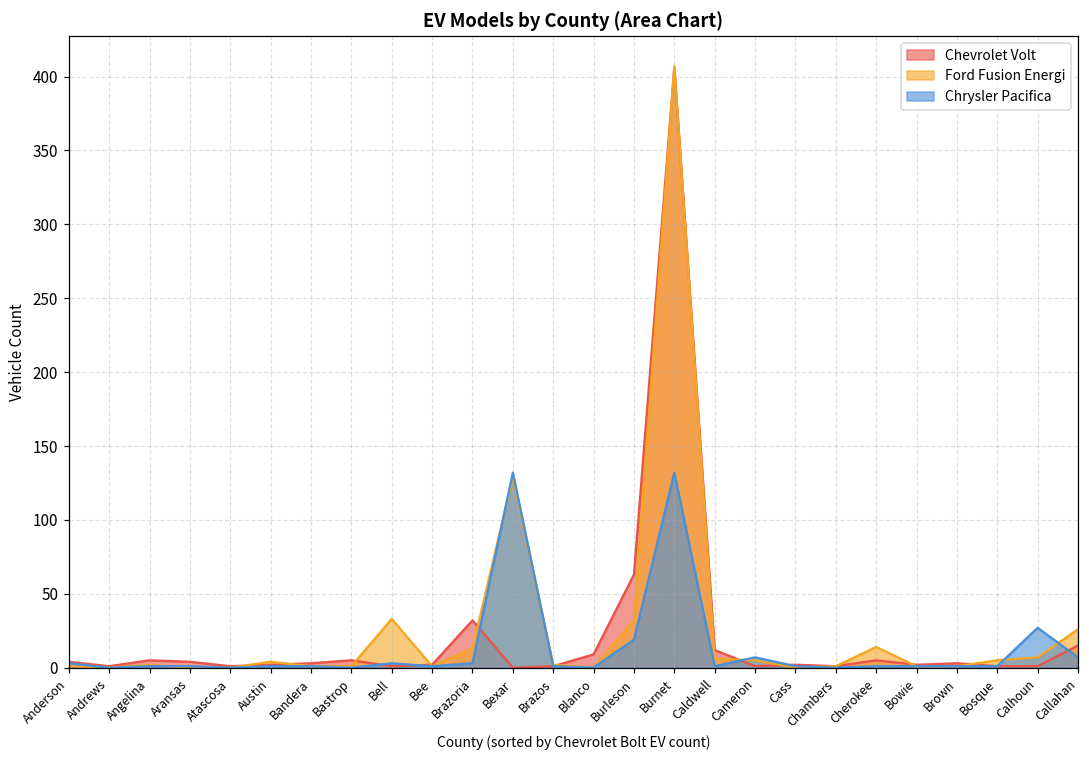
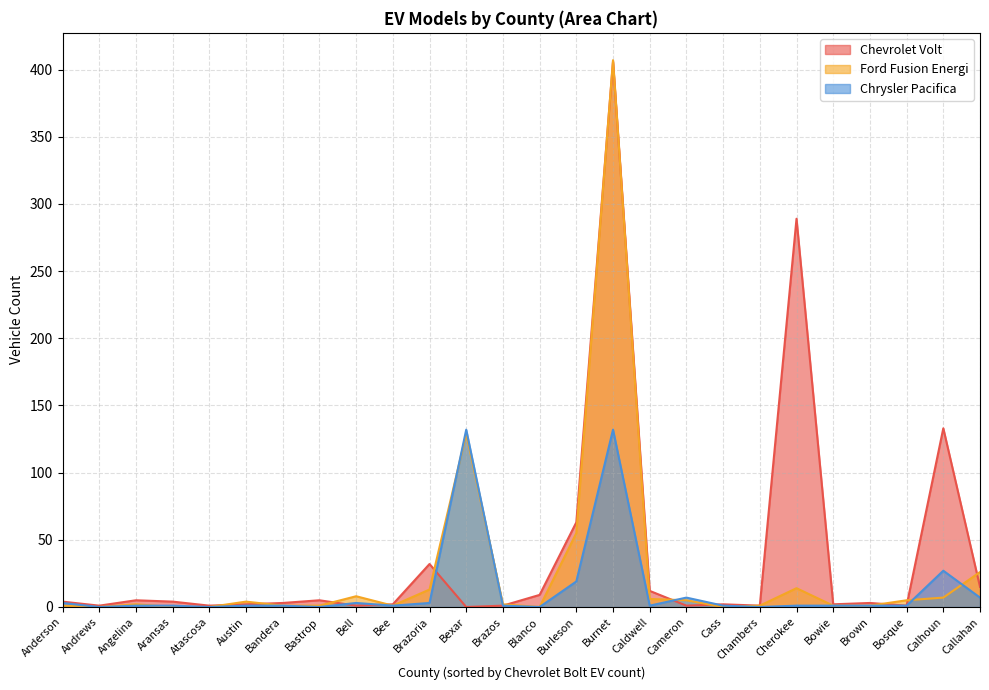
Ford Fusion Energi, Bell: 33 -> 8
Ford Fusion Energi, Burleson: 32 -> 55
Chevrolet Volt, Cherokee: 5 -> 289
Chevrolet Volt, Calhoun: 1 -> 133
